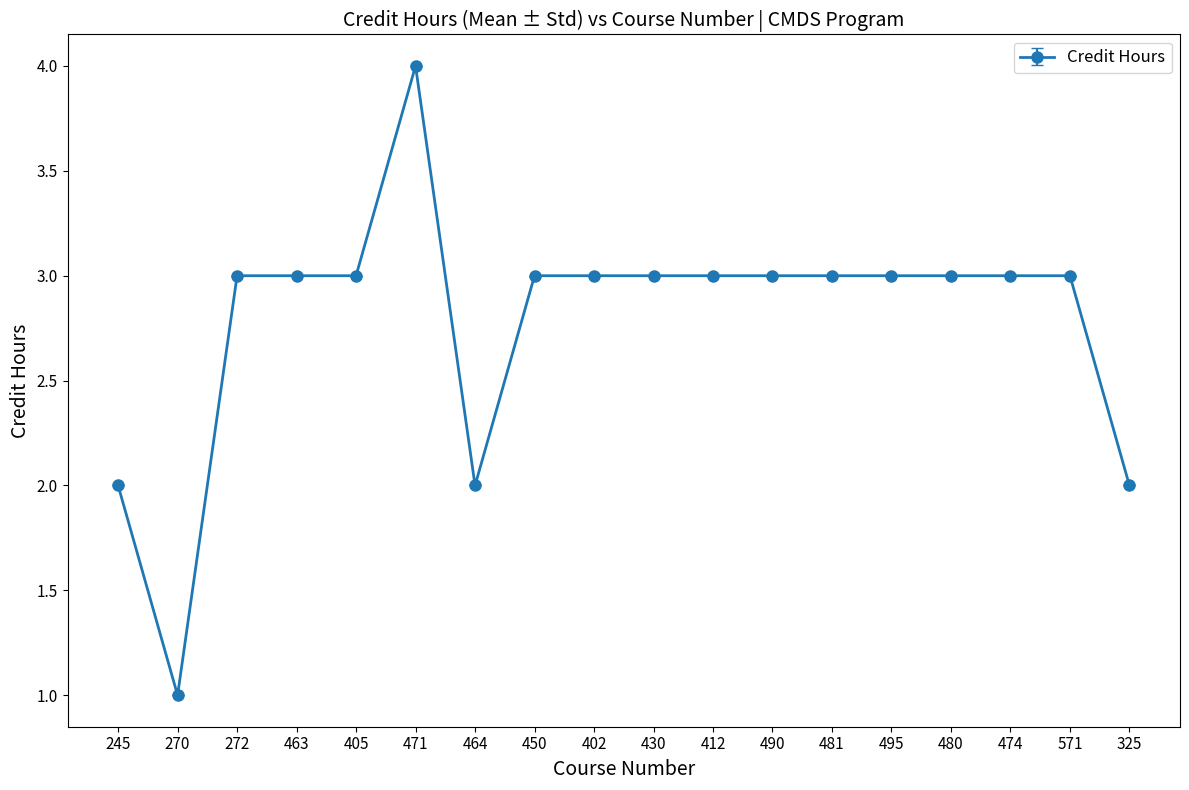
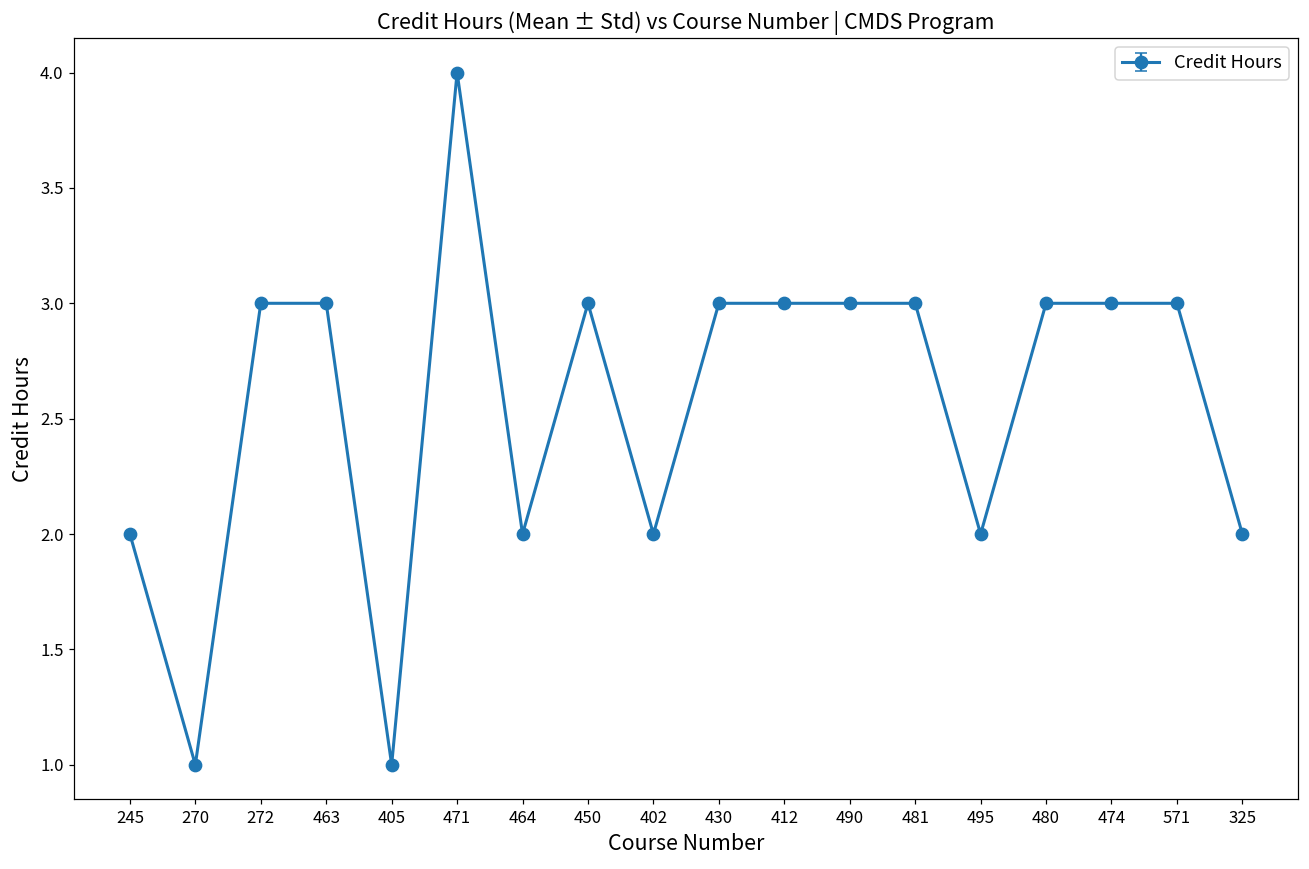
405: 3 -> 1
402: 3 -> 2
495: 3 -> 2
